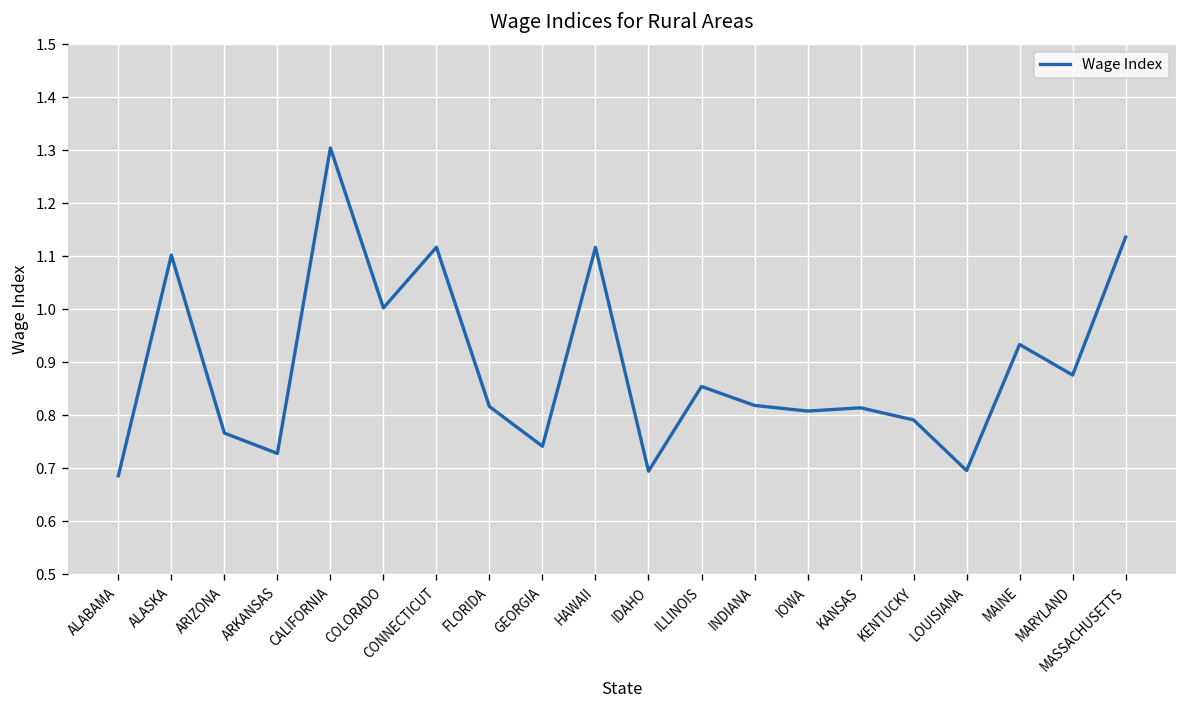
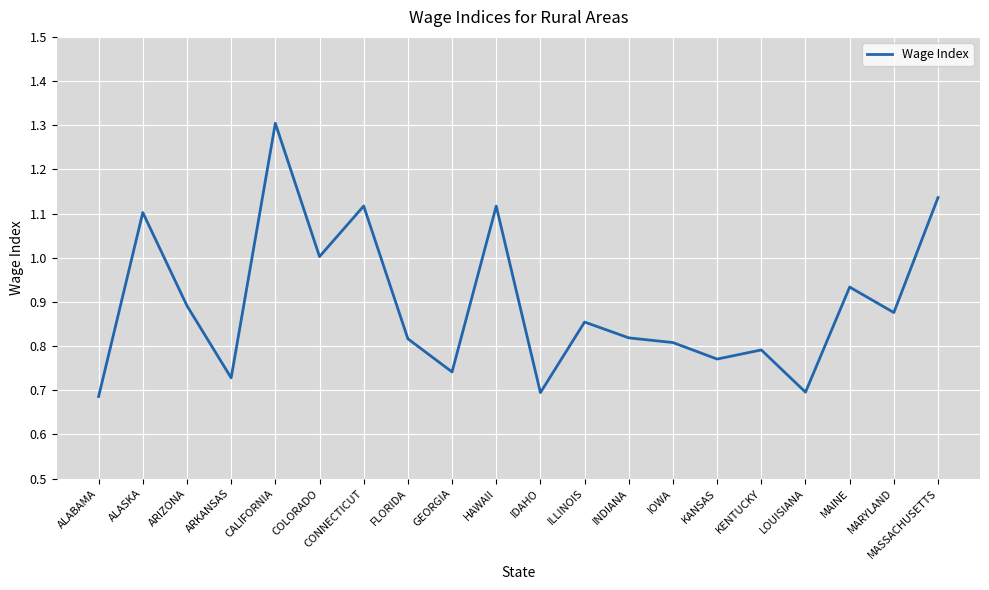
ARIZONA: 0.77 -> 0.89
KANSAS: 0.81 -> 0.77
